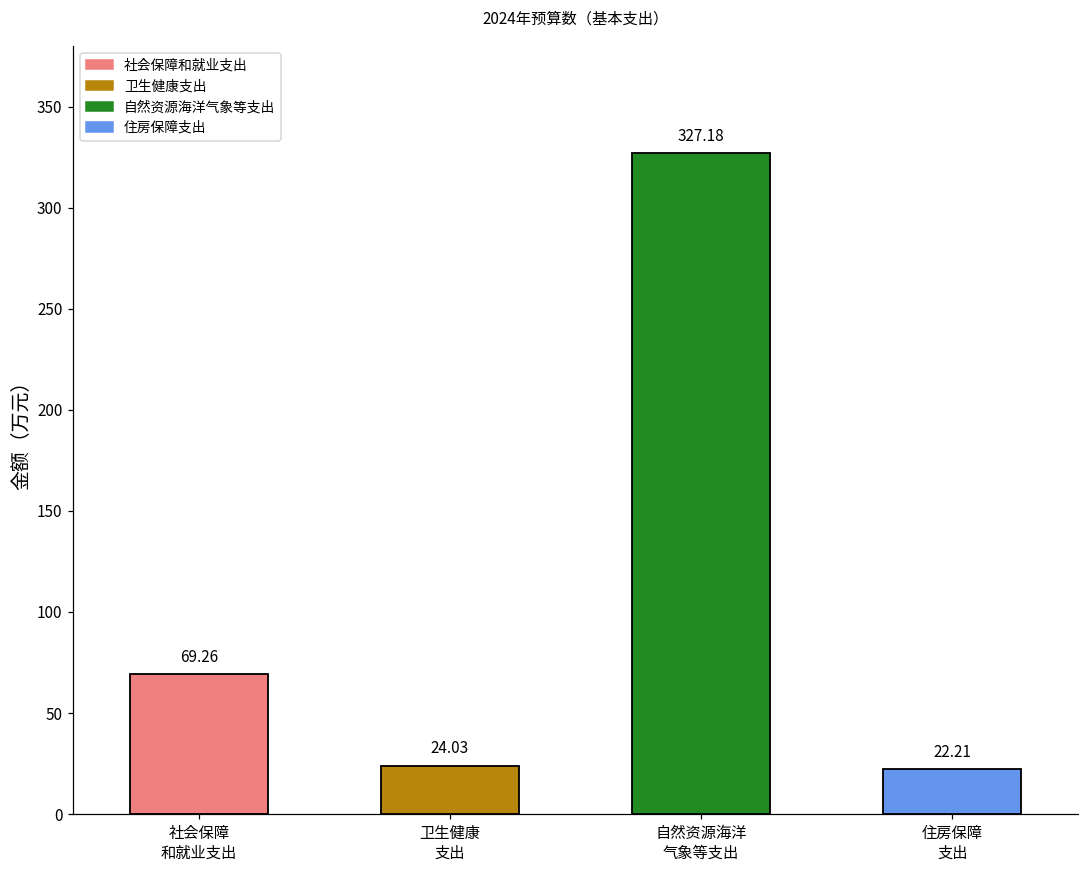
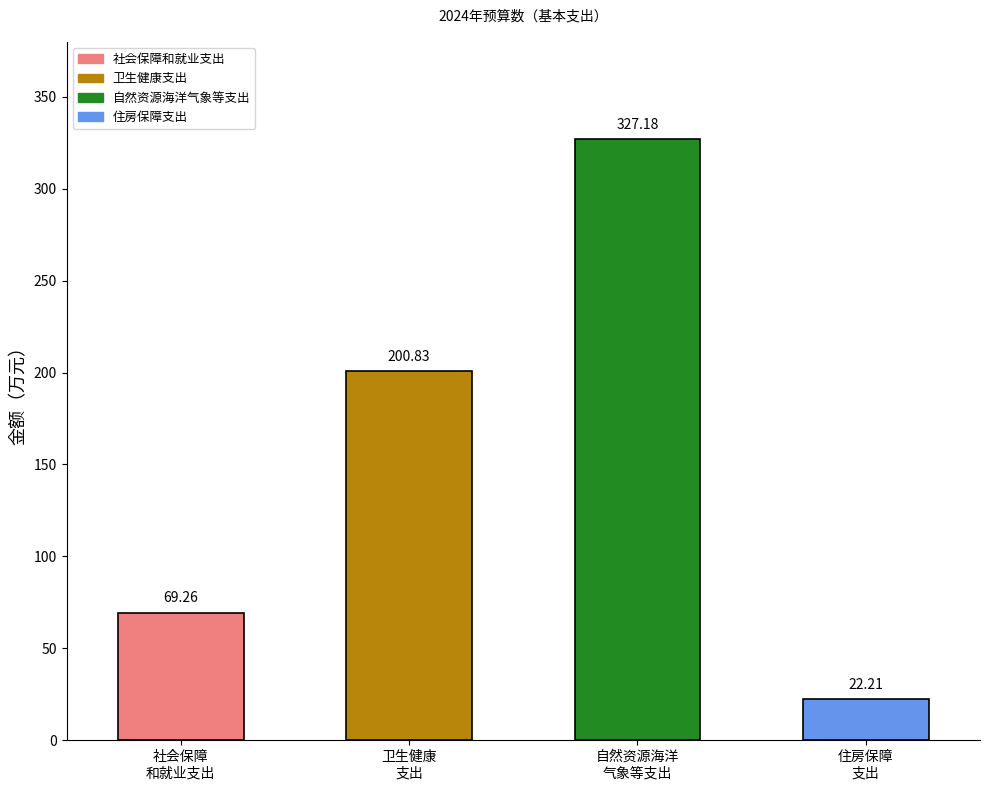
卫生健康 支出: 24.03 -> 200.83
